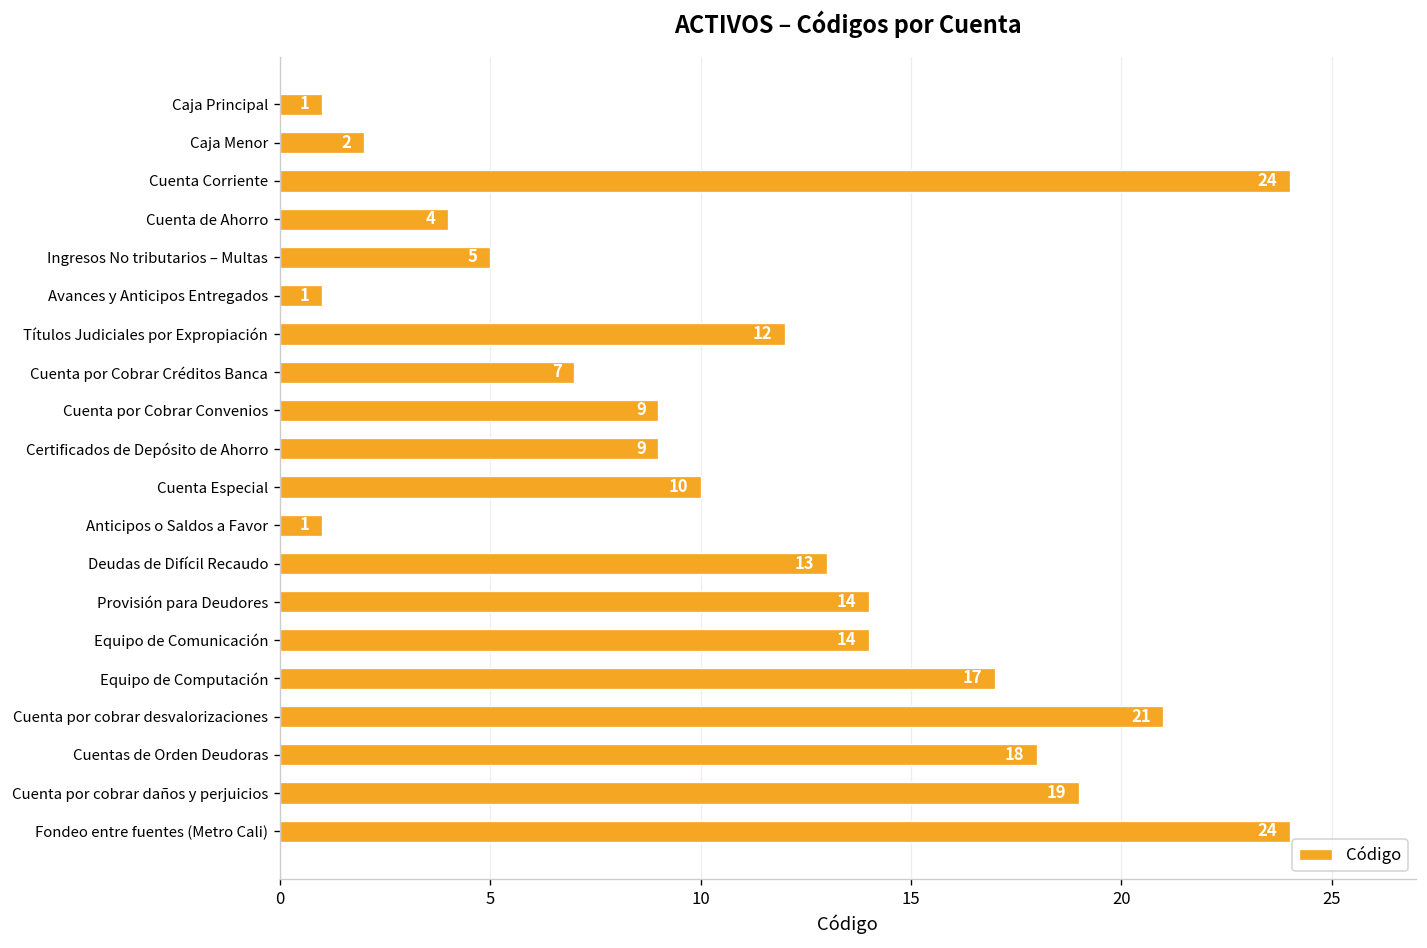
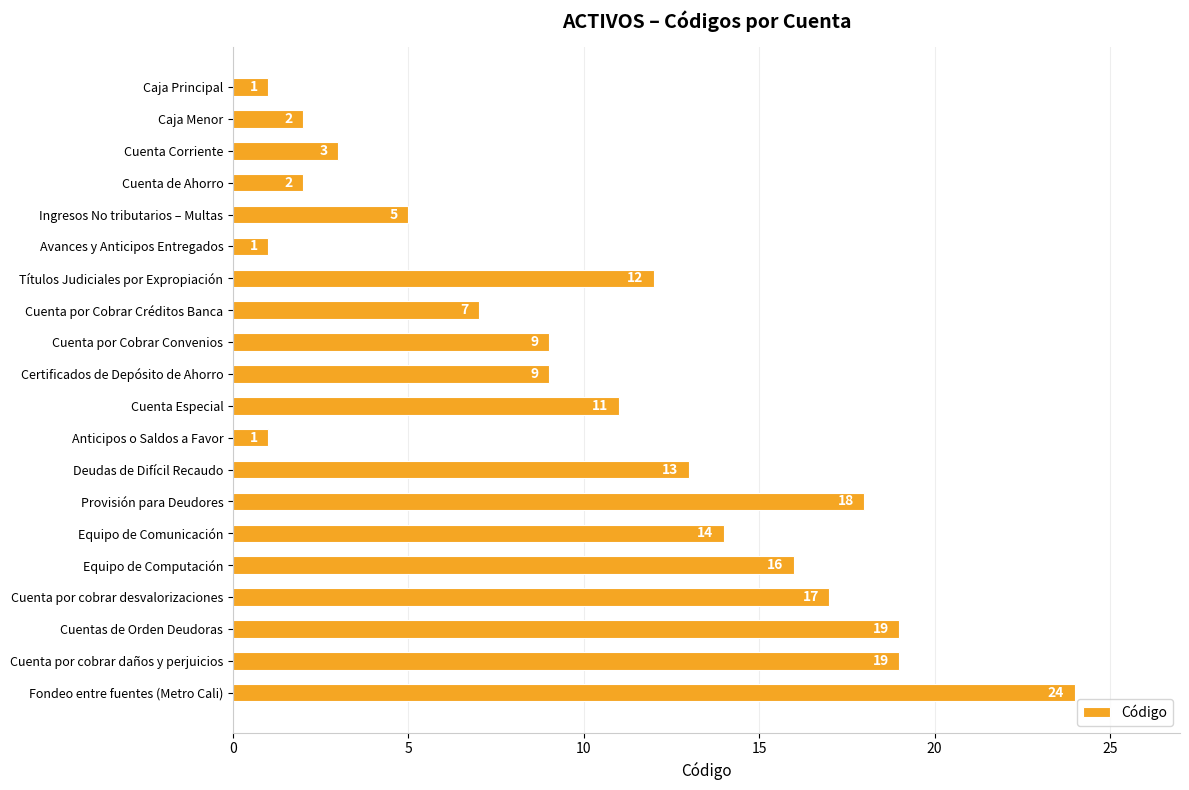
Cuenta Corriente: 24 -> 3
Cuenta de Ahorro: 4 -> 2
Cuenta Especial: 10 -> 11
Provisión para Deudores: 14 -> 18
Equipo de Computación: 17 -> 16
Cuenta por cobrar desvalorizaciones: 21 -> 17
Cuentas de Orden Deudoras: 18 -> 19
